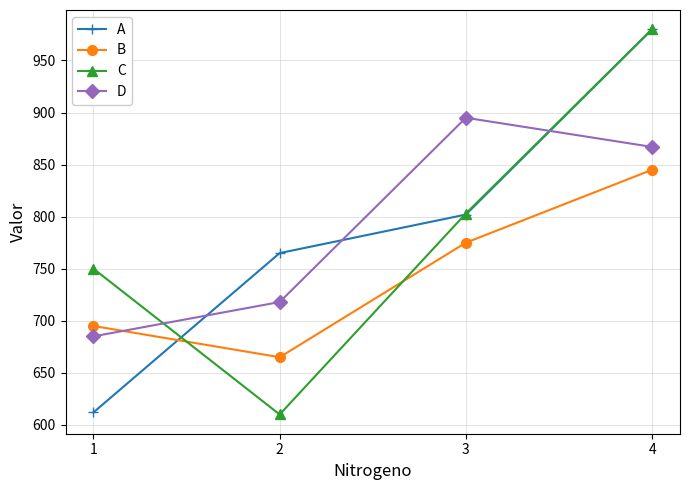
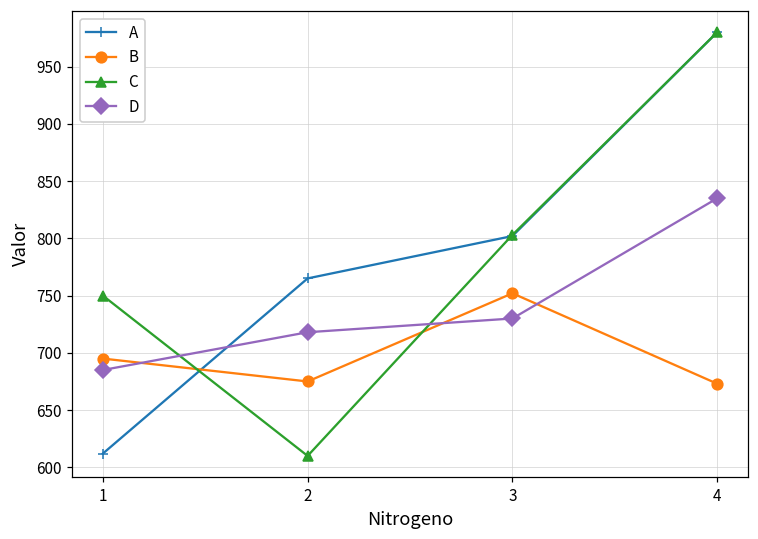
B, 2: 665 -> 675
B, 3: 775 -> 752
D, 3: 895 -> 730
B, 4: 845 -> 673
D, 4: 867 -> 835
